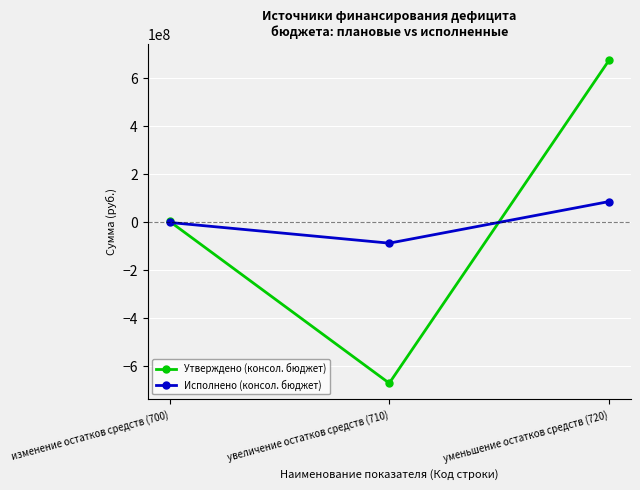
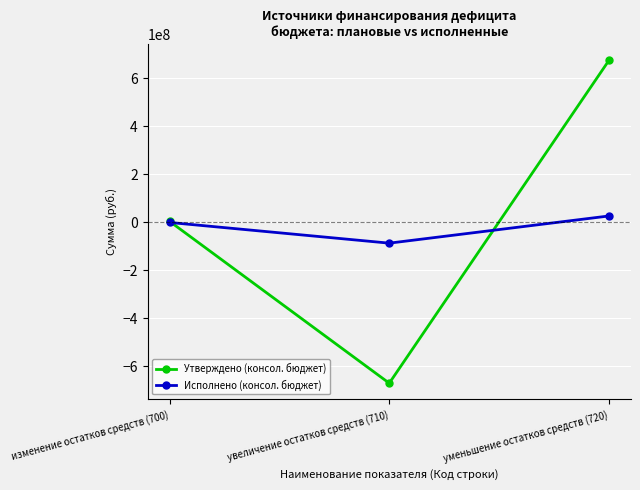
Исполнено (консол. бюджет), уменьшение остатков средств (720): 90000000 -> 30000000
